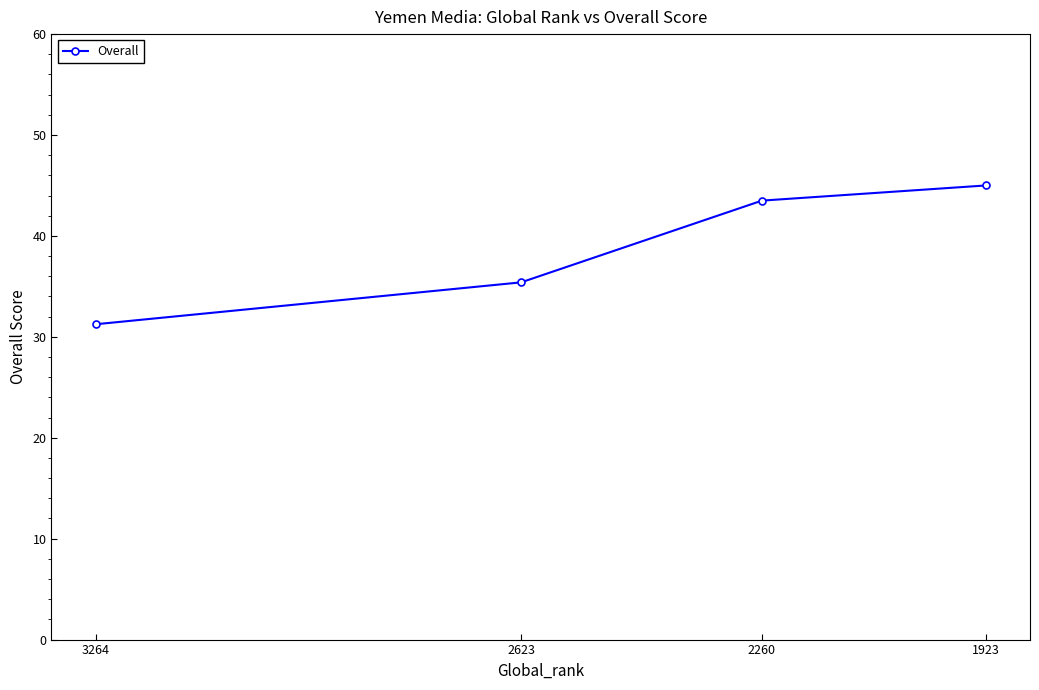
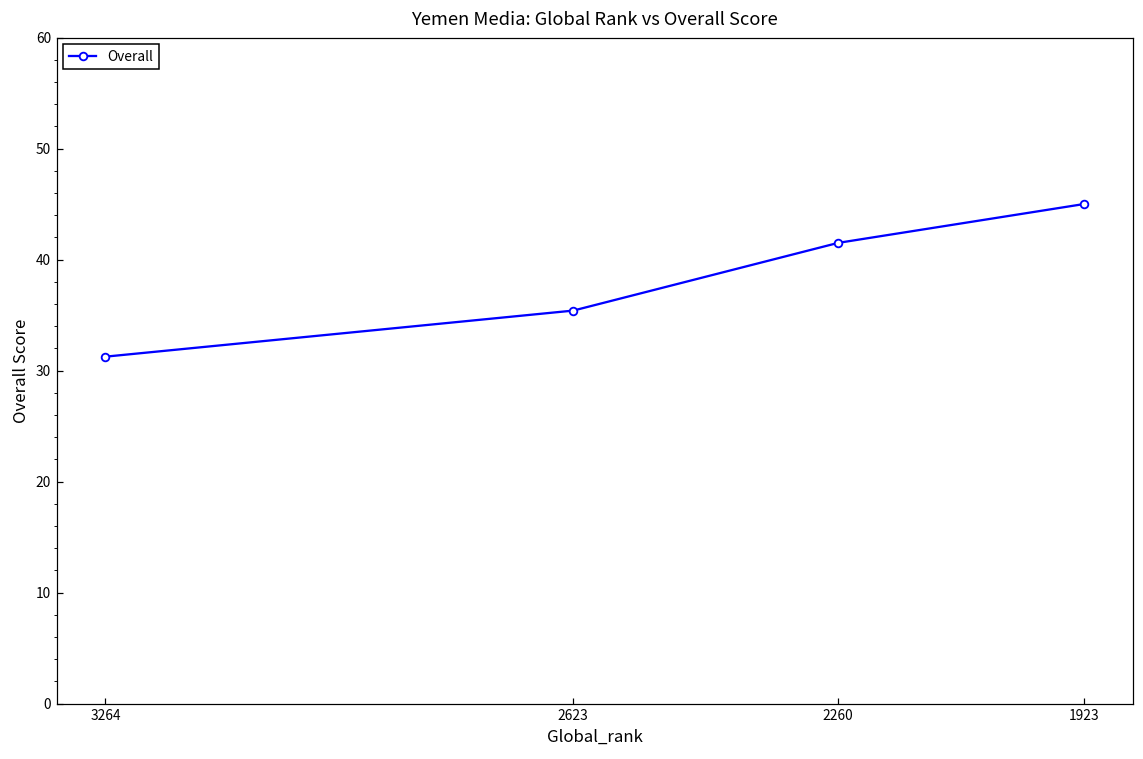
2260: 43.5 -> 41.5
